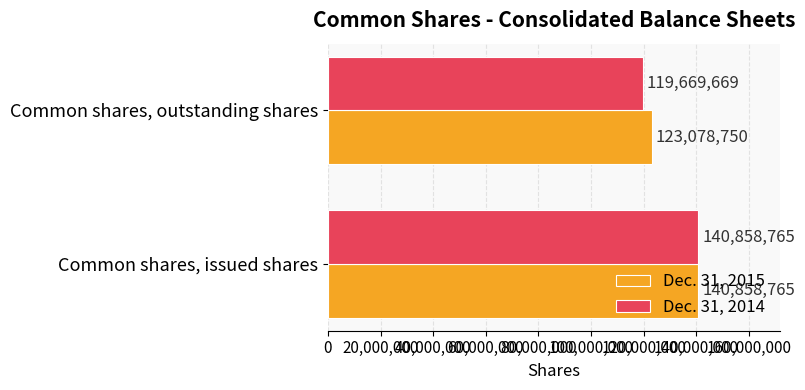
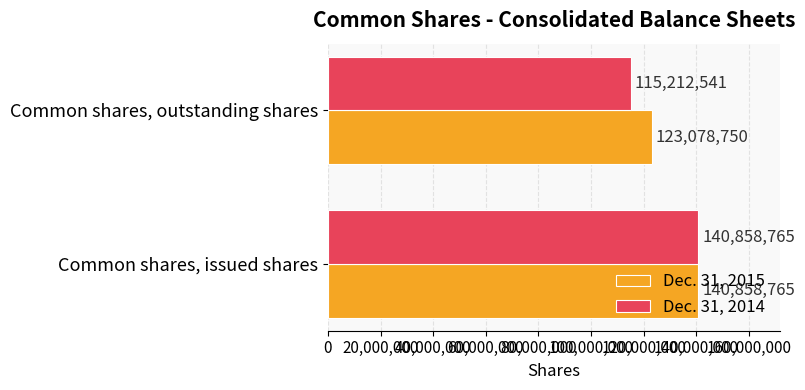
Dec. 31, 2014, Common shares, outstanding shares: 119,669,669 -> 115,212,541
